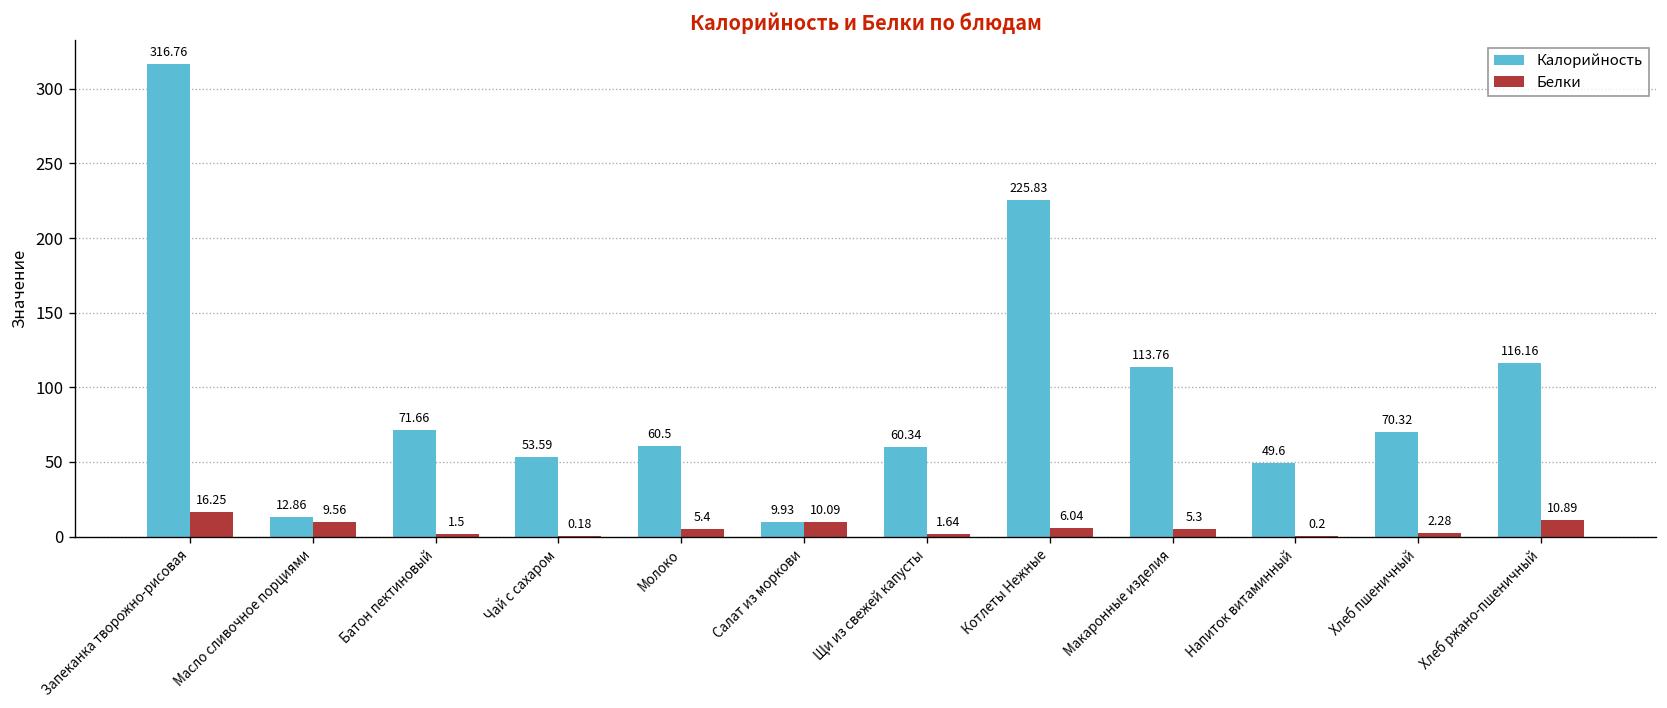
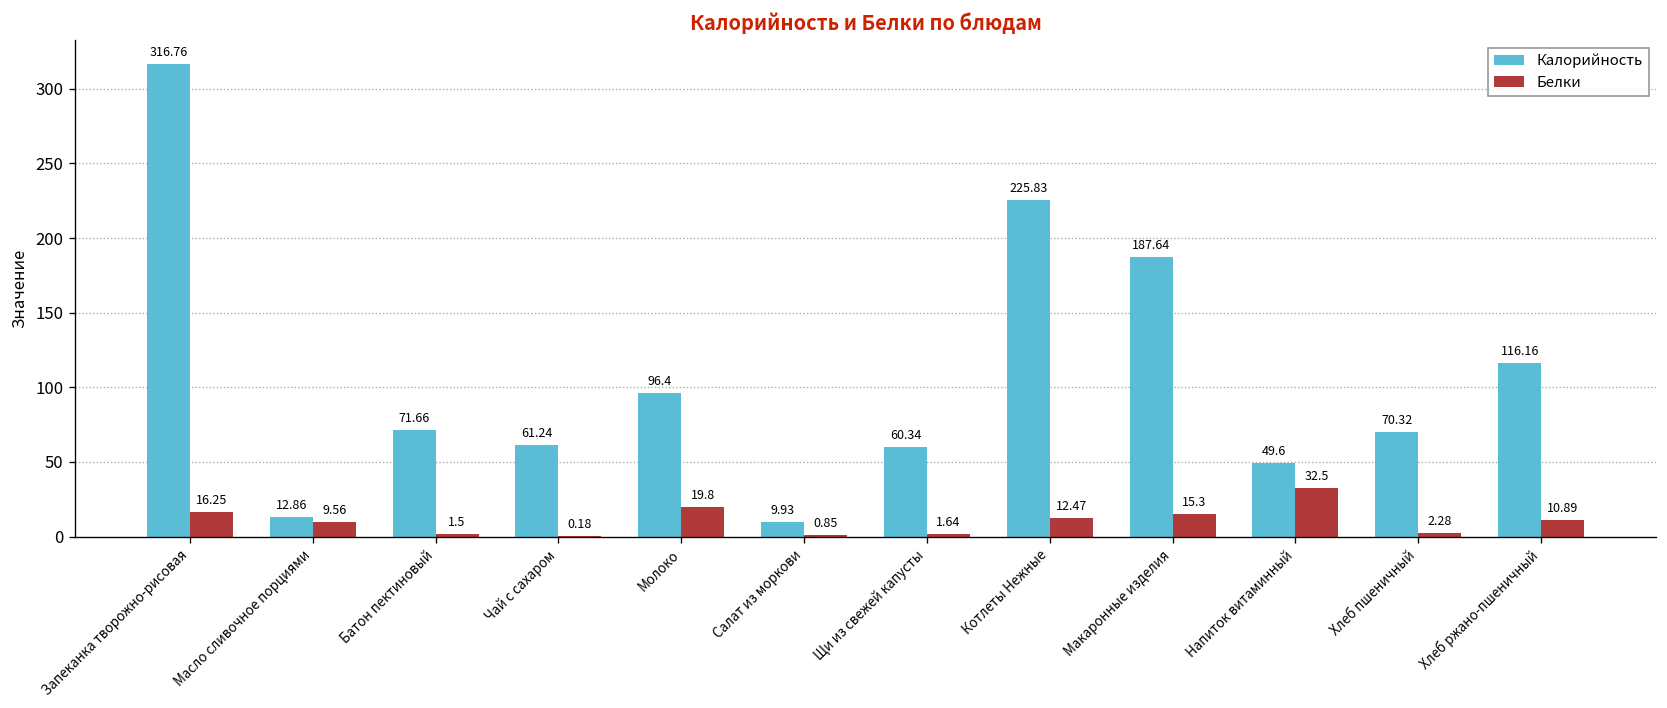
Калорийность, Чай с сахаром: 53.59 -> 61.24
Калорийность, Молоко: 60.5 -> 96.4
Белки, Молоко: 5.4 -> 19.8
Белки, Салат из моркови: 10.09 -> 0.85
Белки, Котлеты Нежные: 6.04 -> 12.47
Калорийность, Макаронные изделия: 113.76 -> 187.64
Белки, Макаронные изделия: 5.3 -> 15.3
Белки, Напиток витаминный: 0.2 -> 32.5
